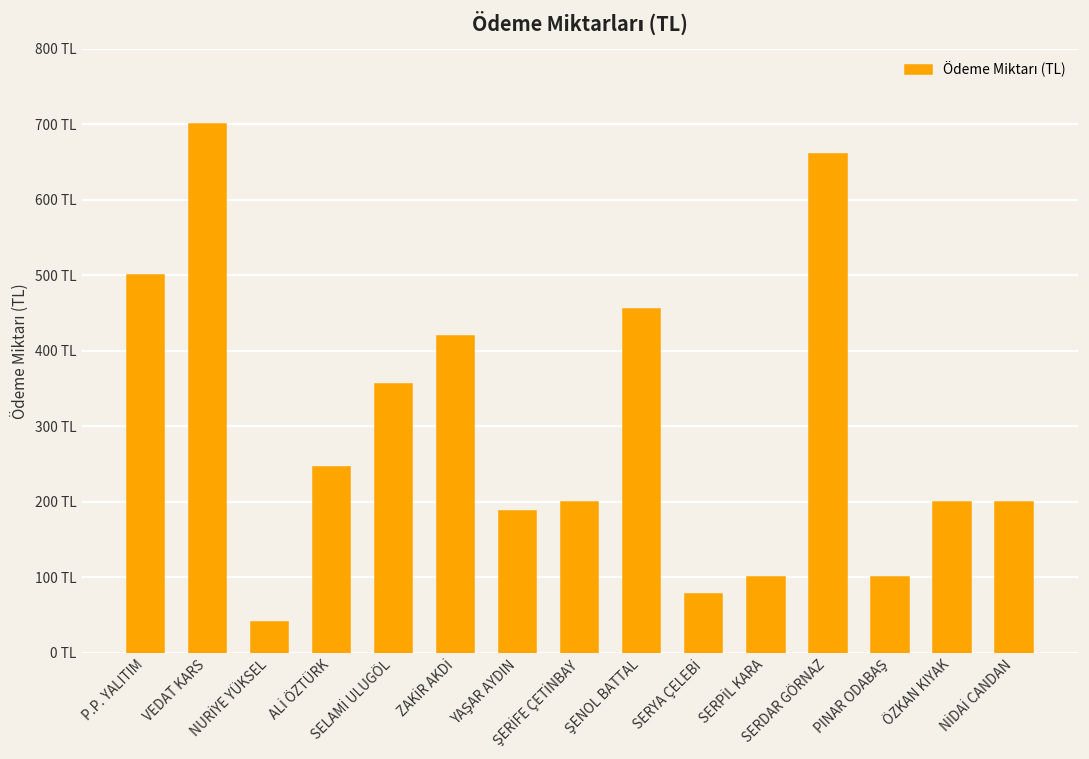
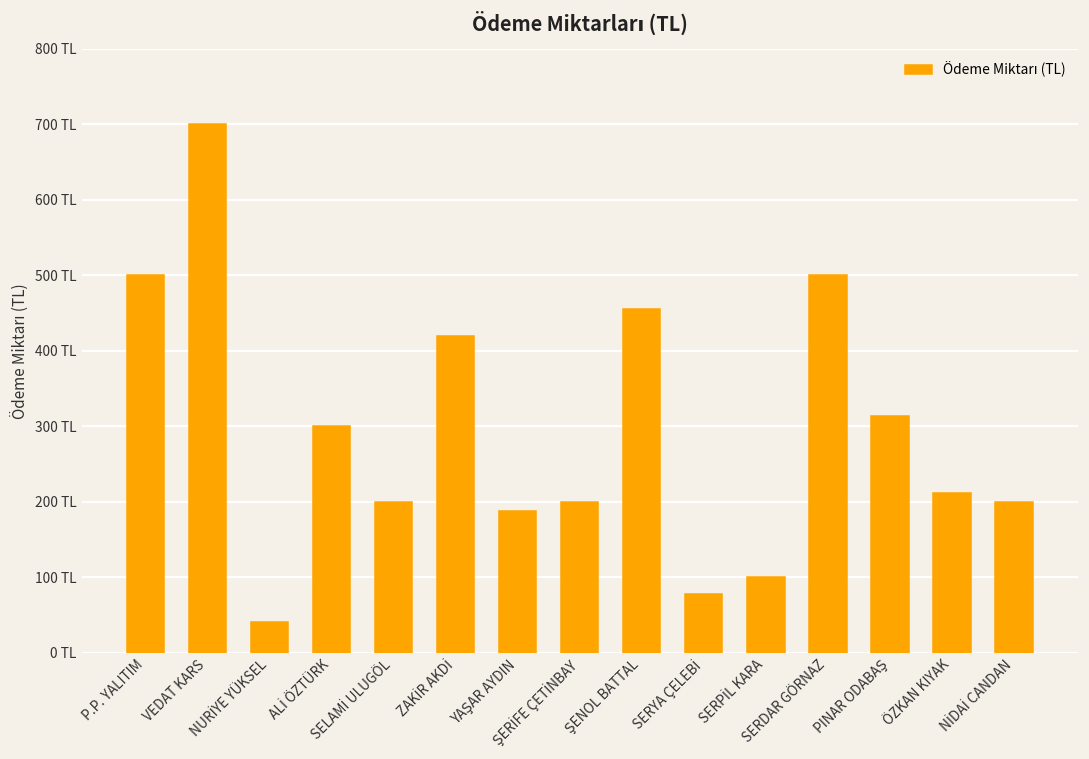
ALİ ÖZTÜRK: 250 TL -> 300 TL
SELAMİ ULUGÖL: 360 TL -> 200 TL
SERDAR GÖRNAZ: 660 TL -> 500 TL
PINAR ODABAŞ: 100 TL -> 310 TL
ÖZKAN KIYAK: 200 TL -> 210 TL
